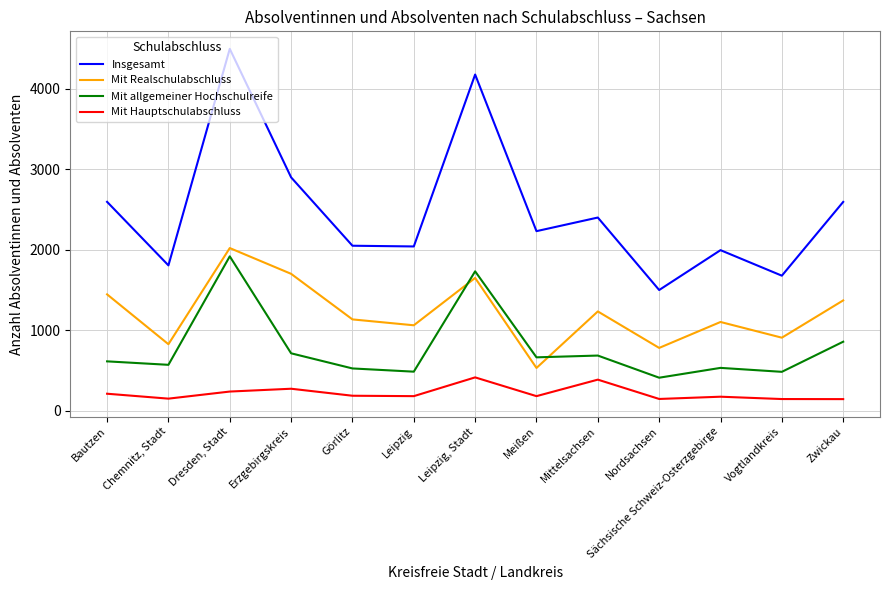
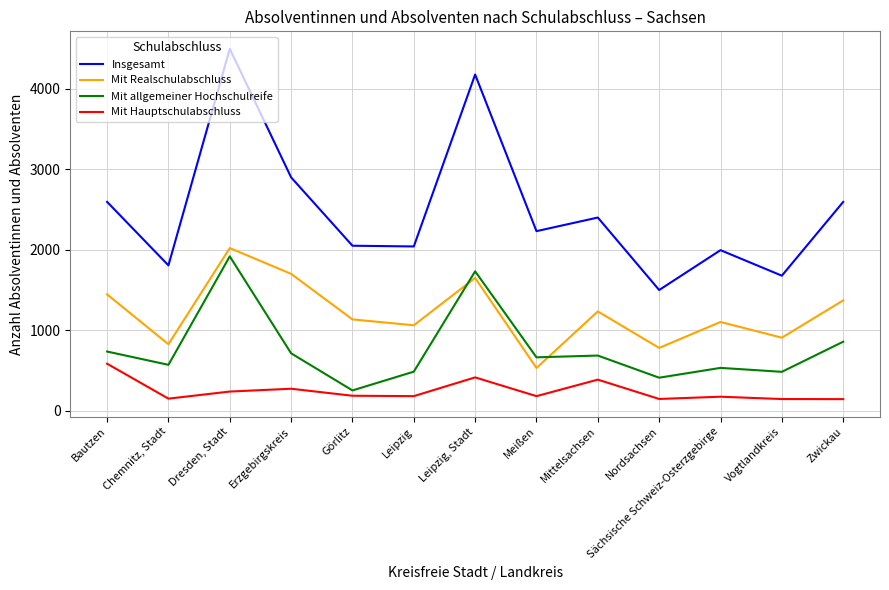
Mit allgemeiner Hochschulreife, Bautzen: 600 -> 700
Mit Hauptschulabschluss, Bautzen: 200 -> 600
Mit allgemeiner Hochschulreife, Görlitz: 500 -> 300
